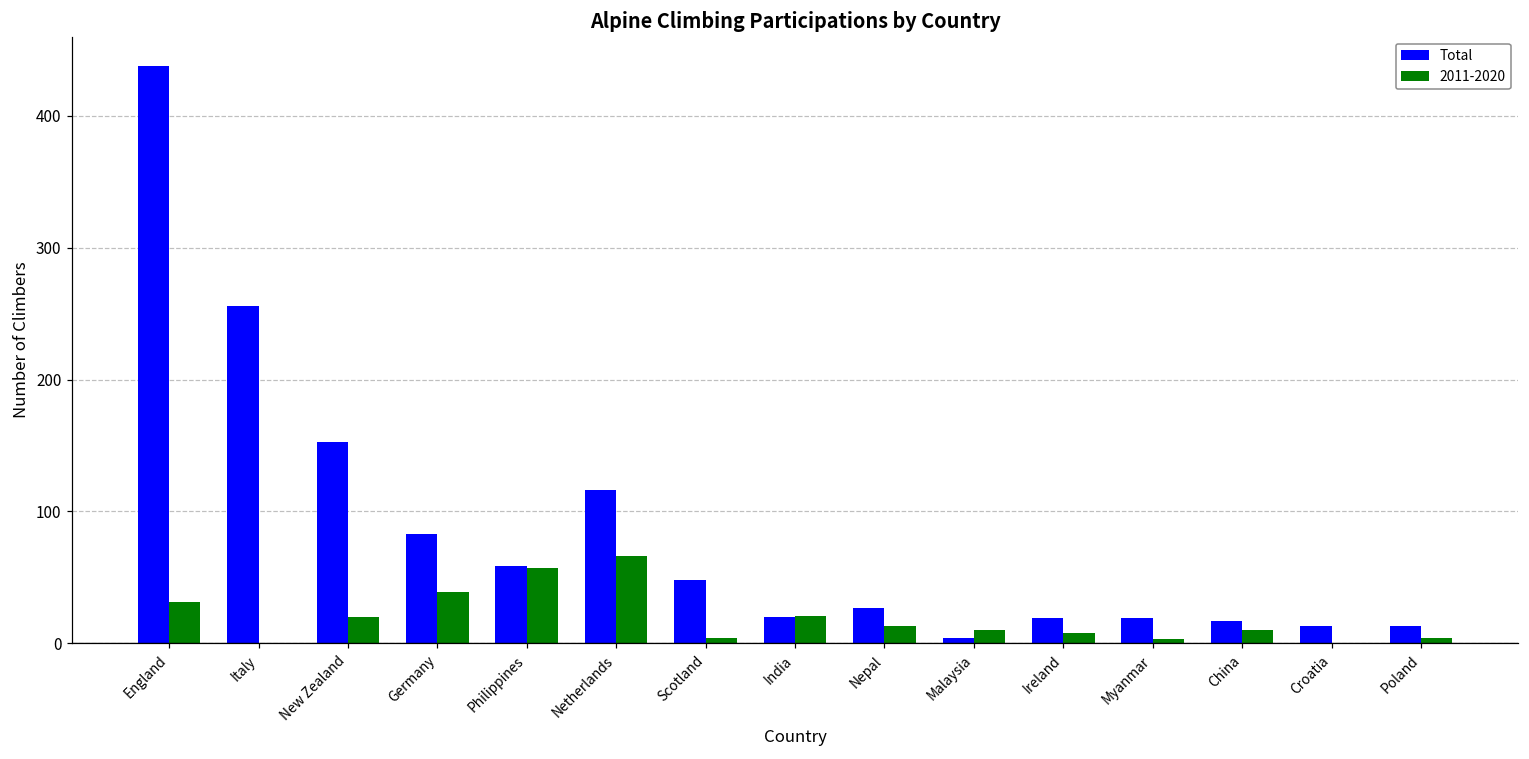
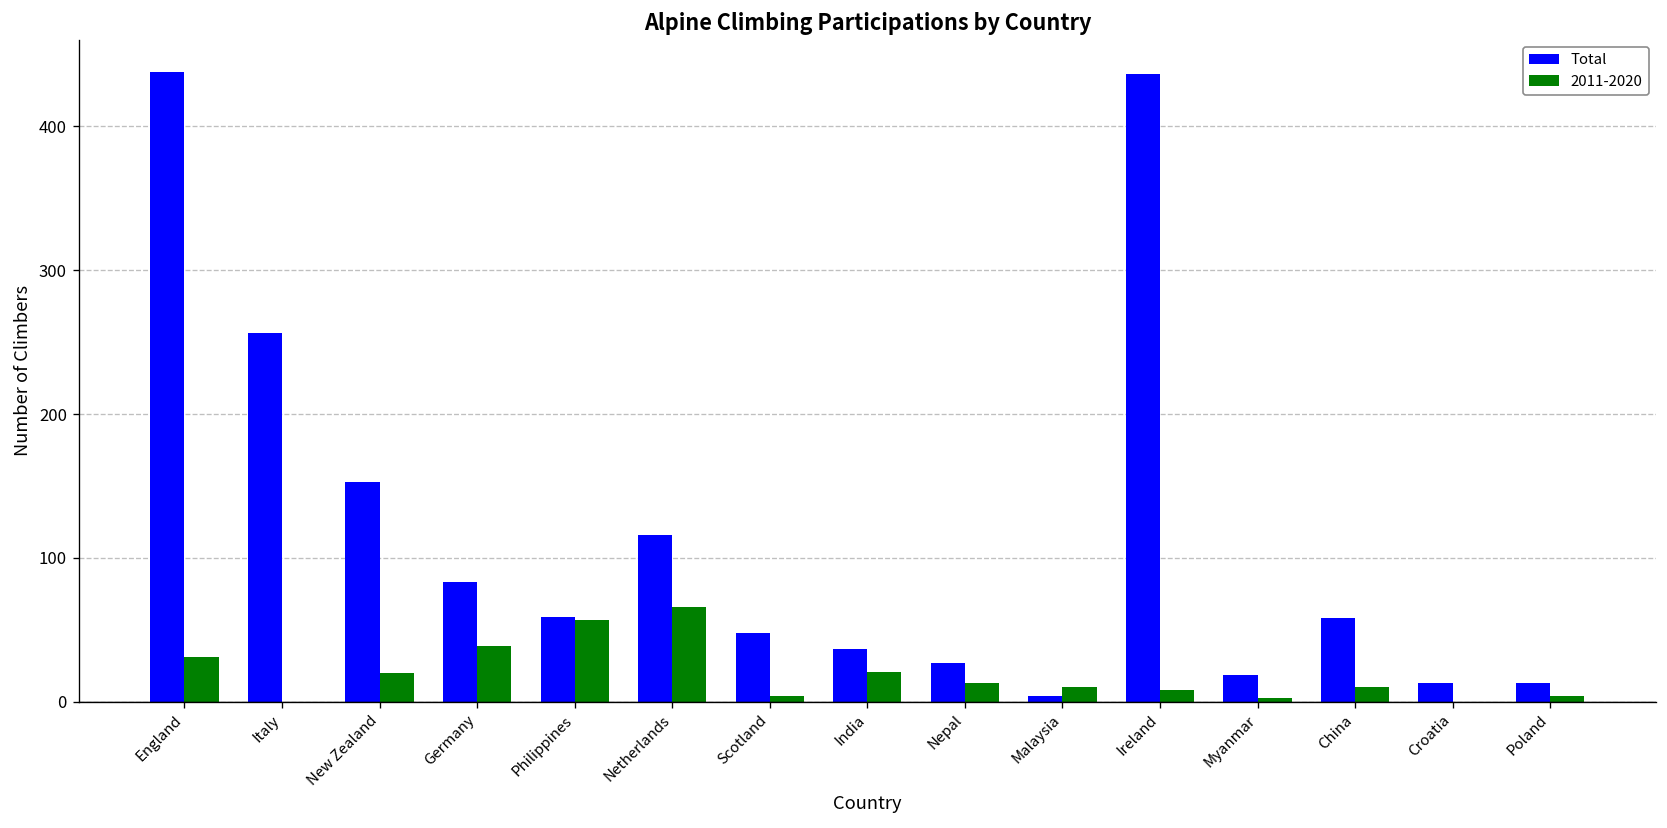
Total, India: 20 -> 37
Total, Ireland: 19 -> 436
Total, China: 17 -> 58
